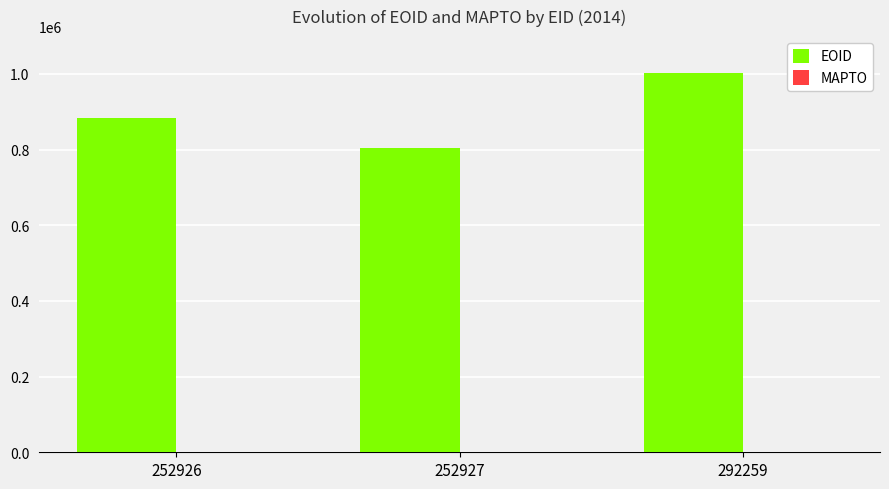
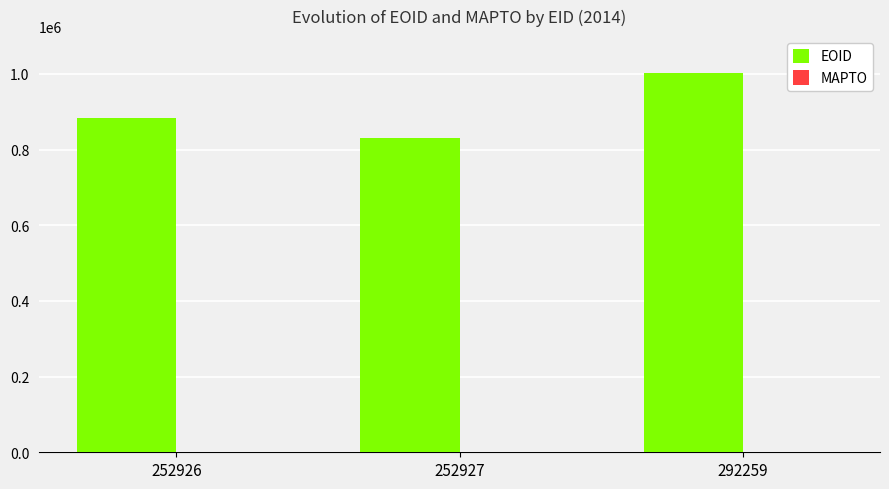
EOID, 252927: 810000 -> 830000
